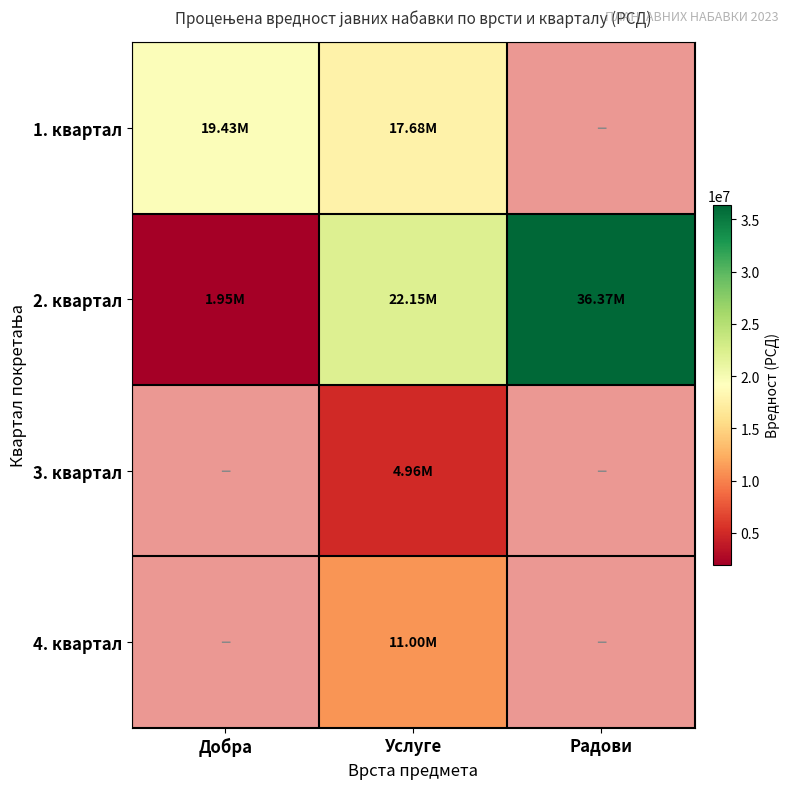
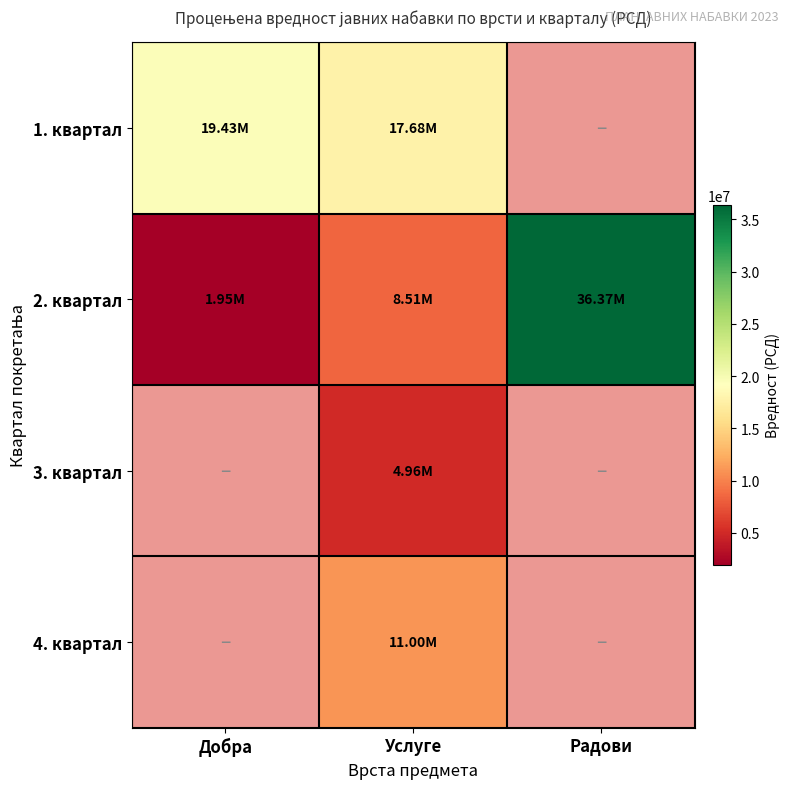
2. квартал, Услуге: 22.15M -> 8.51M
